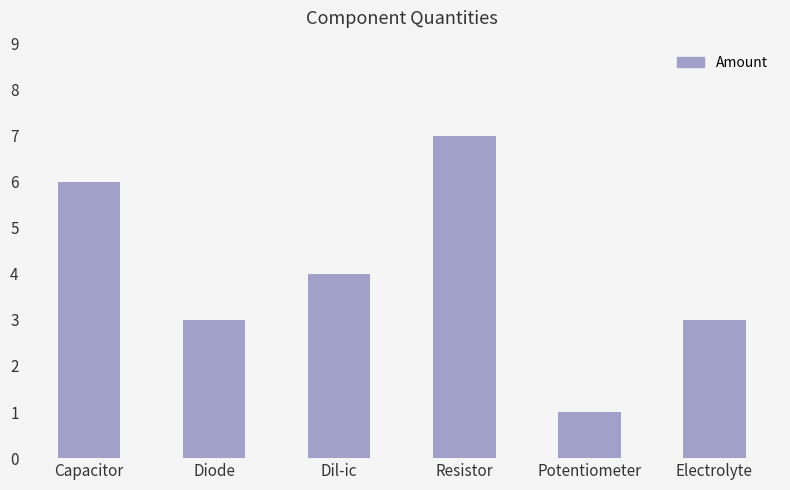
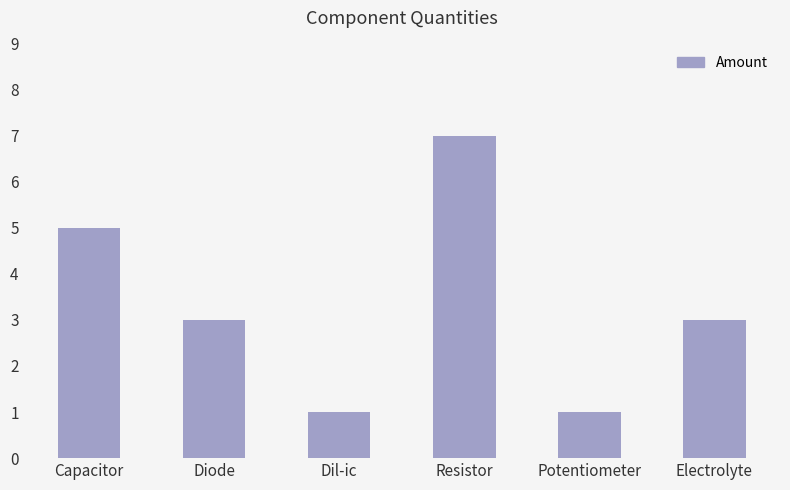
Capacitor: 6 -> 5
Dil-ic: 4 -> 1
